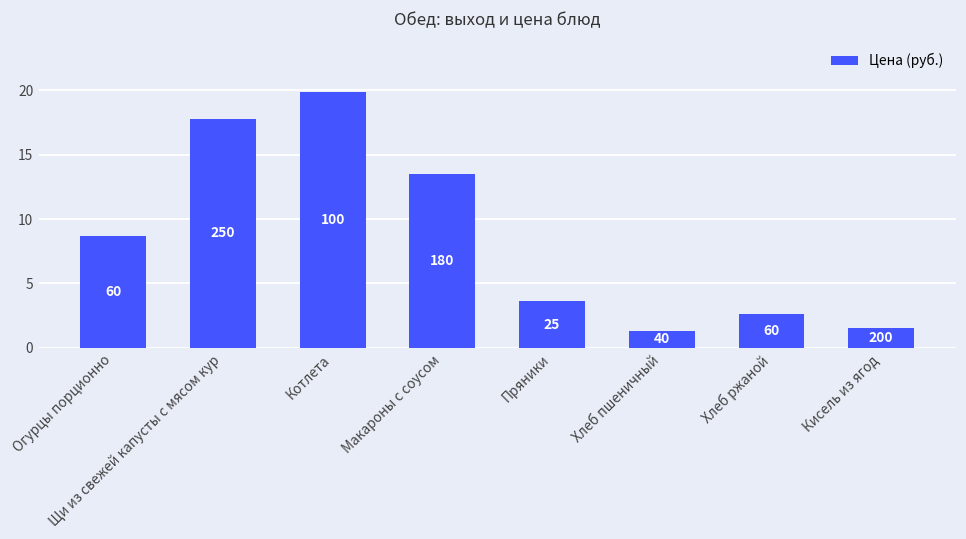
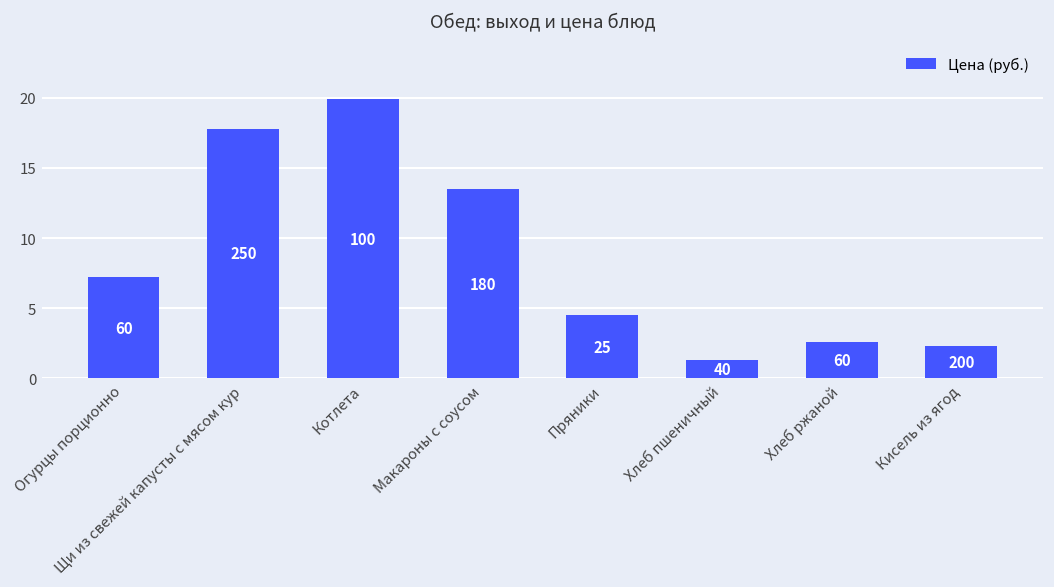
Огурцы порционно: 8.7 -> 7.2
Пряники: 3.6 -> 4.5
Кисель из ягод: 1.5 -> 2.3
